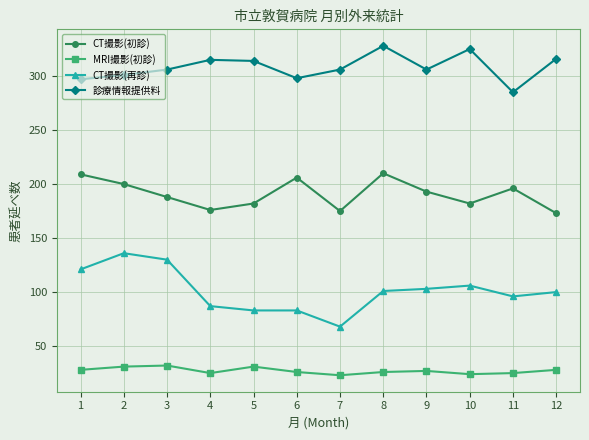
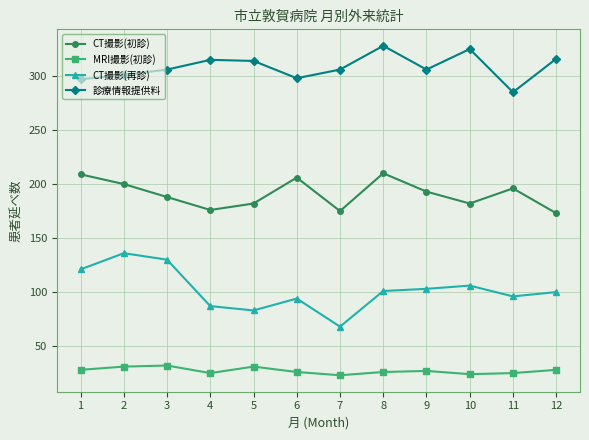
CT撮影(再診), 6: 83 -> 94
